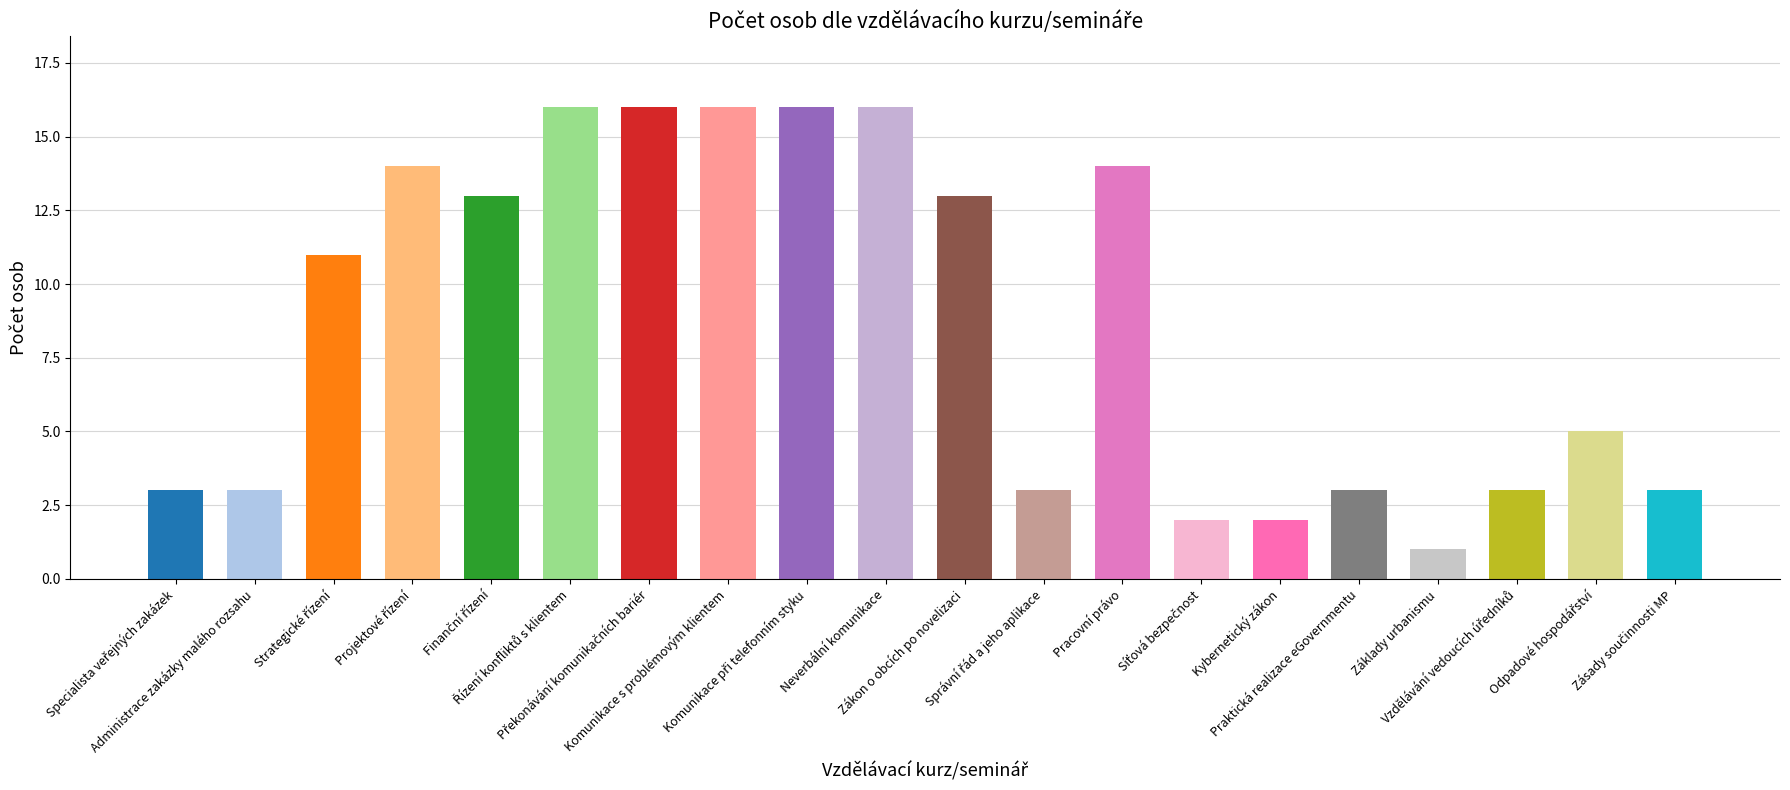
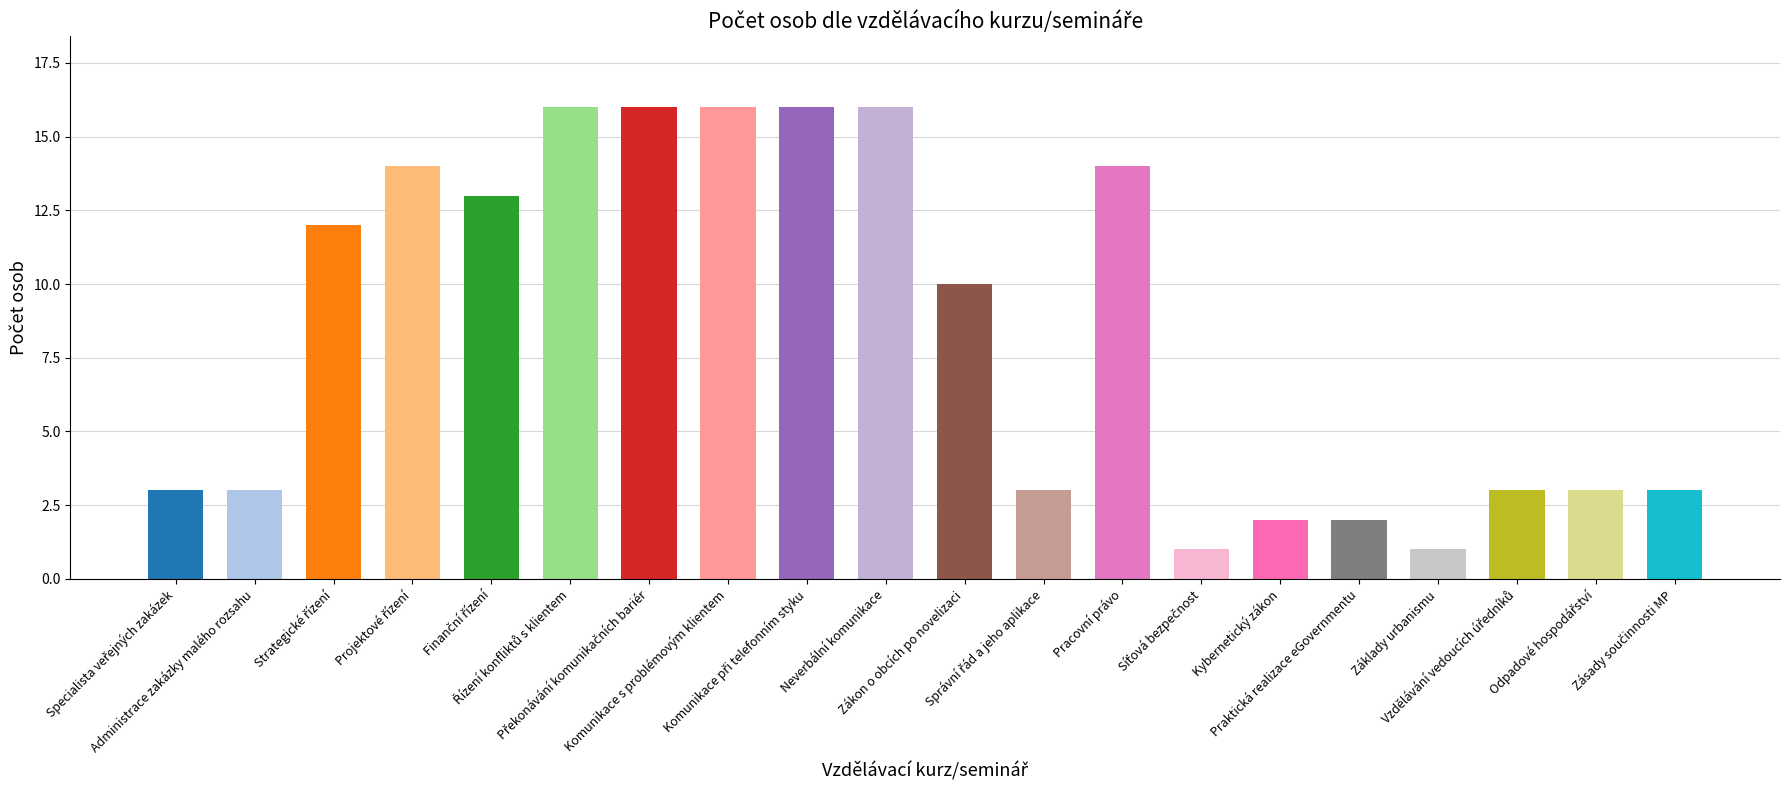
Strategické řízení: 11 -> 12
Zákon o obcích po novelizaci: 13 -> 10
Síťová bezpečnost: 2 -> 1
Praktická realizace eGovernmentu: 3 -> 2
Odpadové hospodářství: 5 -> 3
